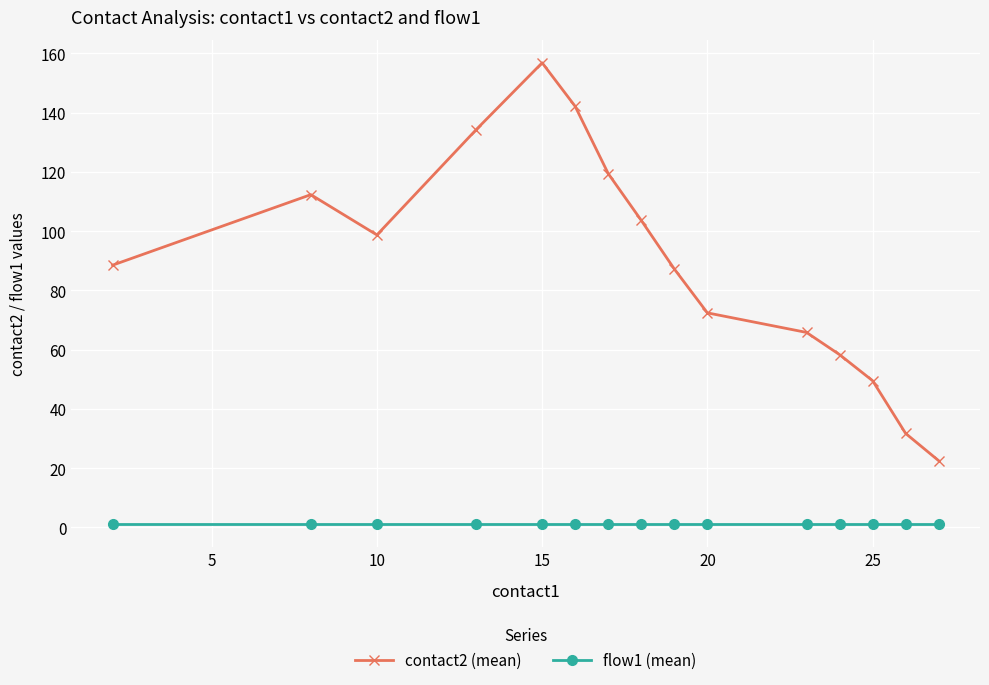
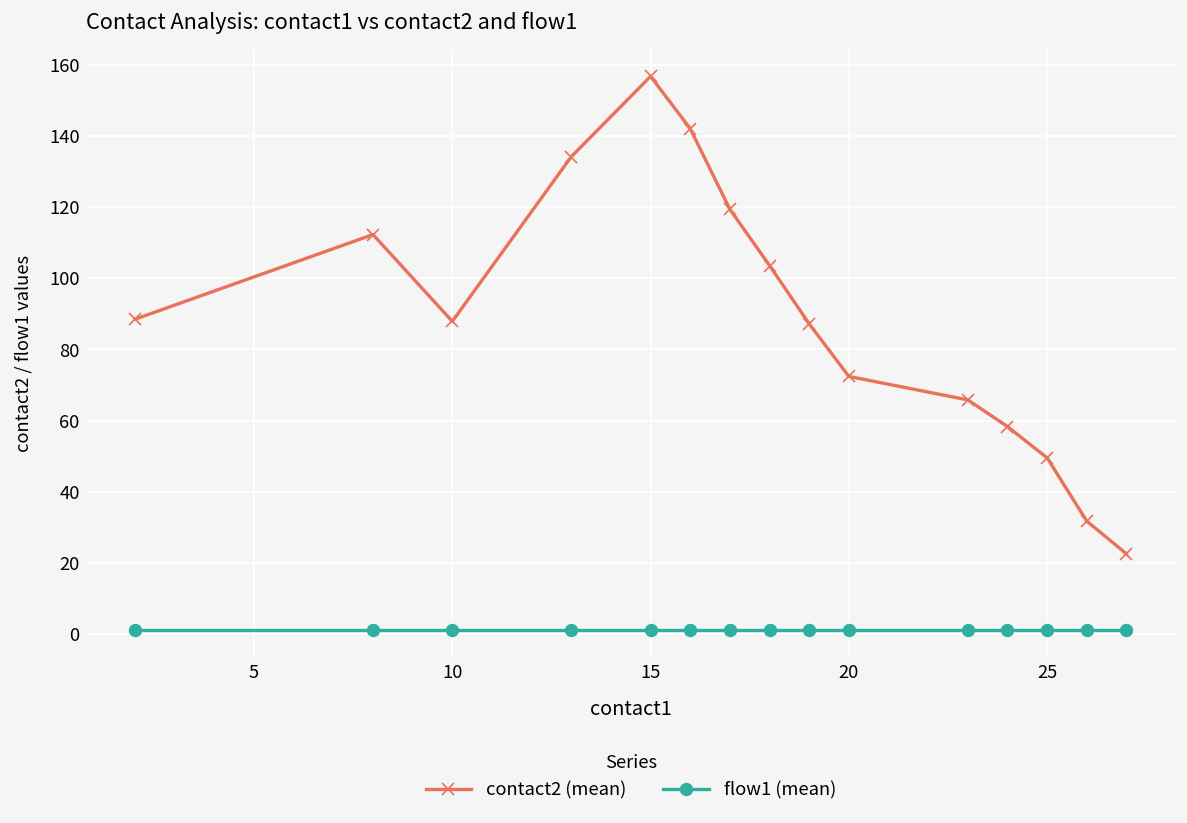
contact2 (mean), 10: 99 -> 88
